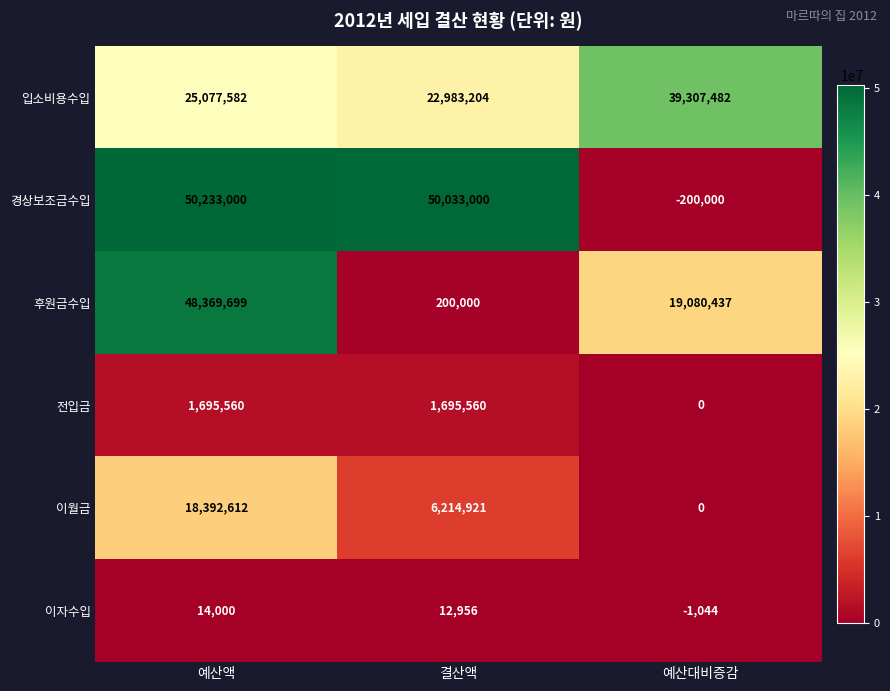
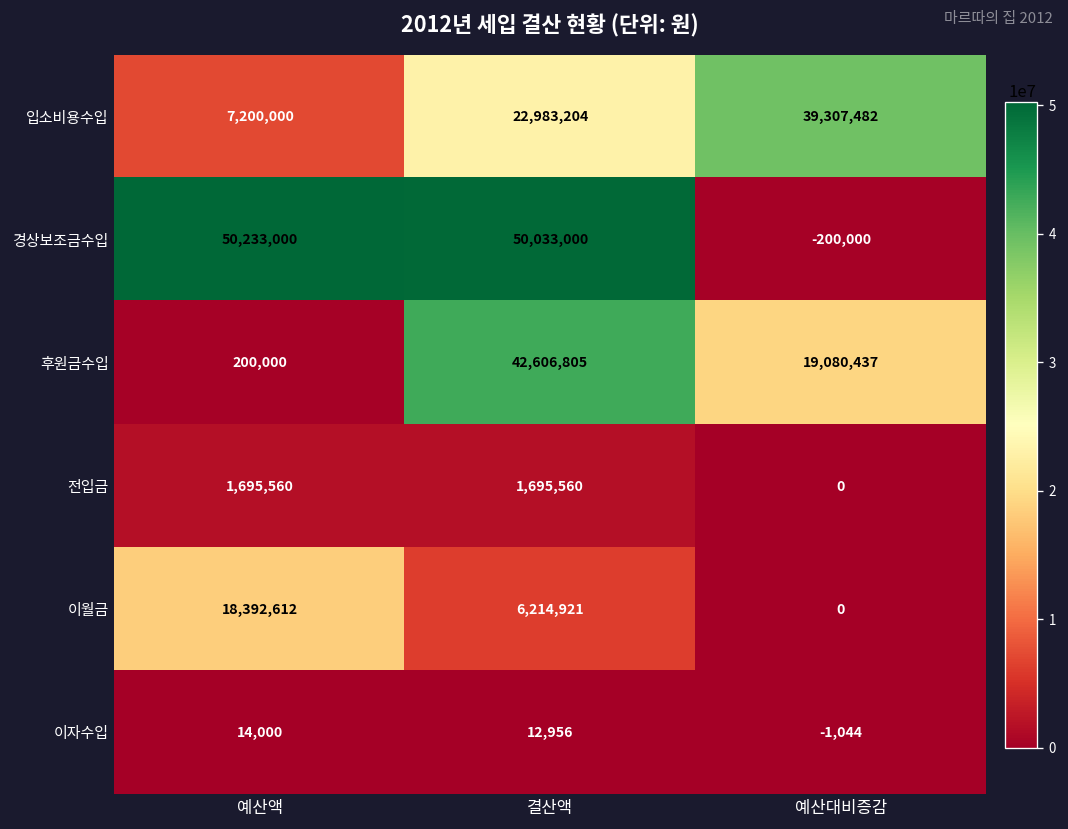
입소비용수입, 예산액: 25,077,582 -> 7,200,000
후원금수입, 예산액: 48,369,699 -> 200,000
후원금수입, 결산액: 200,000 -> 42,606,805
